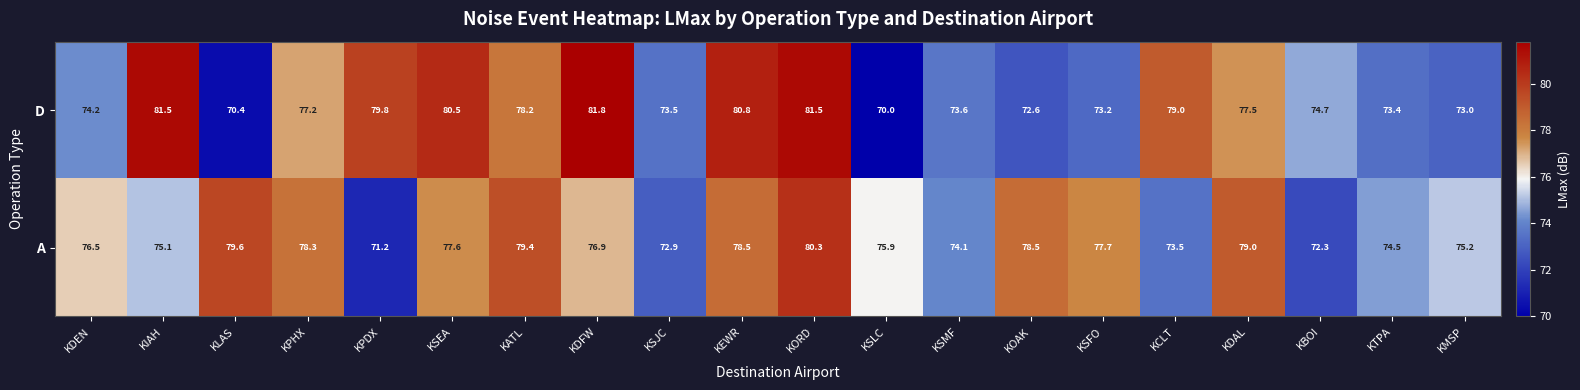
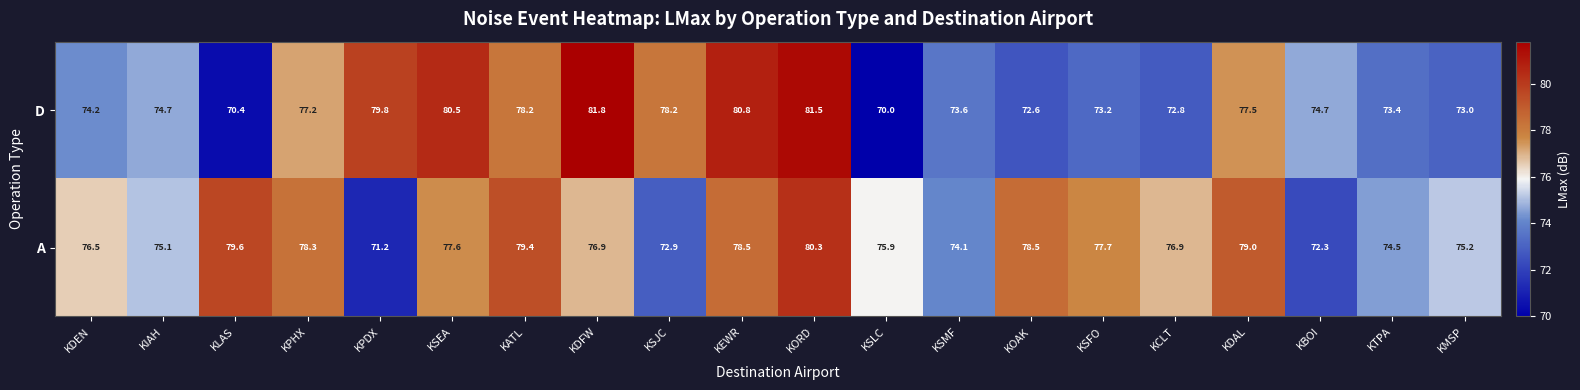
D, KIAH: 81.5 -> 74.7
D, KSJC: 73.5 -> 78.2
D, KCLT: 79.0 -> 72.8
A, KCLT: 73.5 -> 76.9
